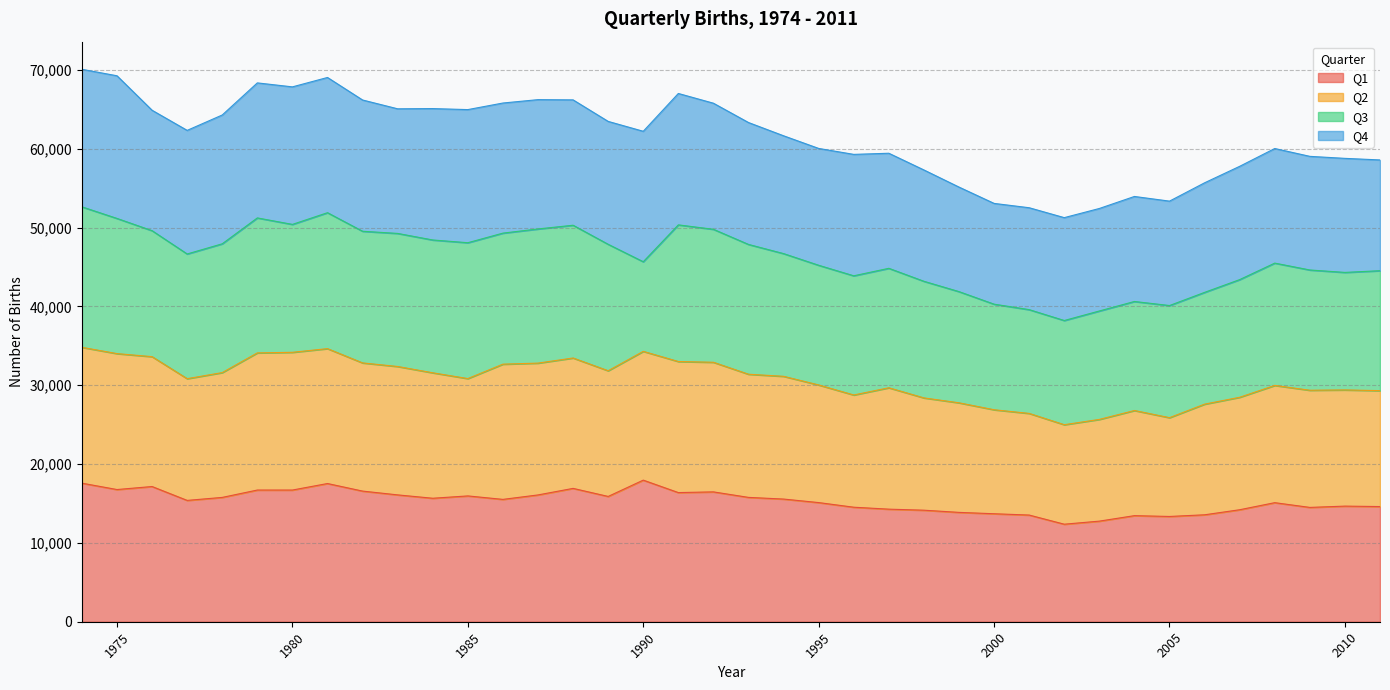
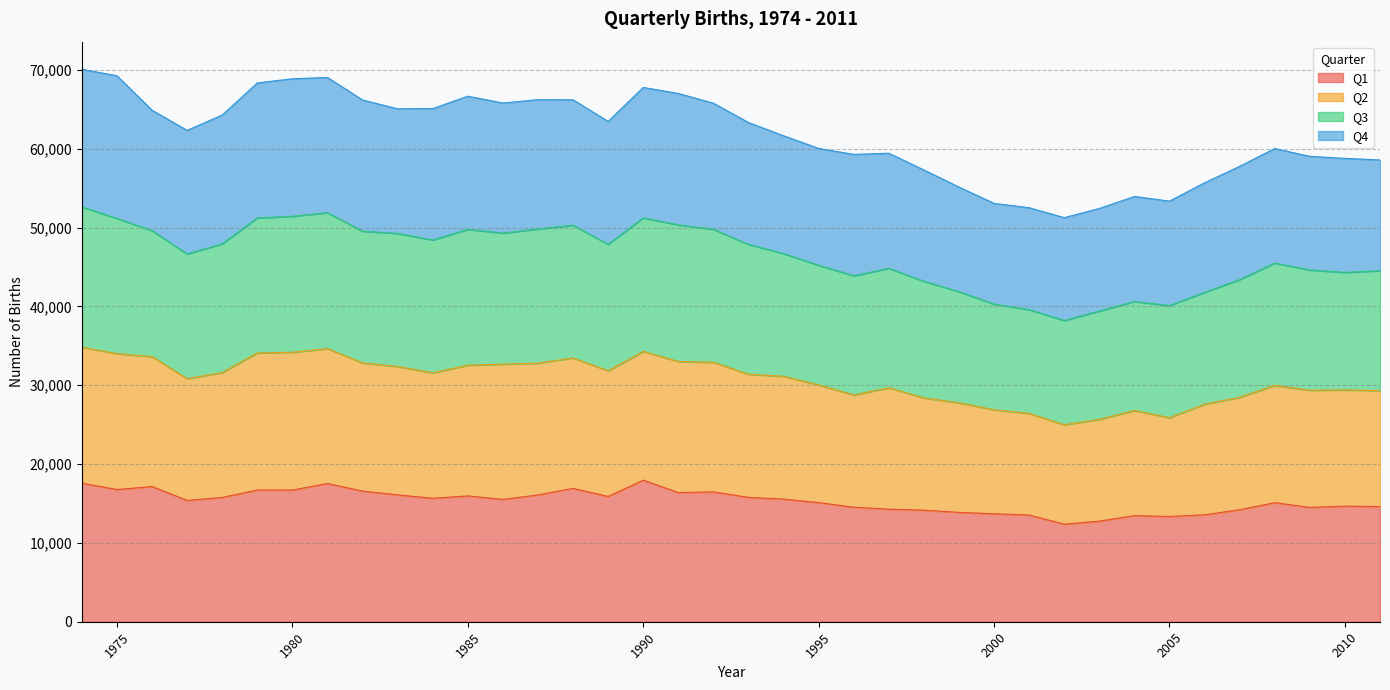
Q3, 1980: 16,000 -> 17,000
Q2, 1985: 15,000 -> 17,000
Q3, 1990: 11,000 -> 17,000
